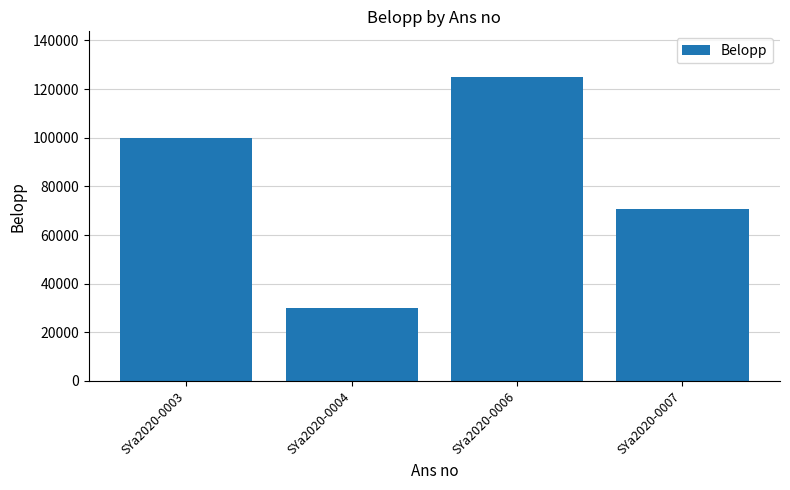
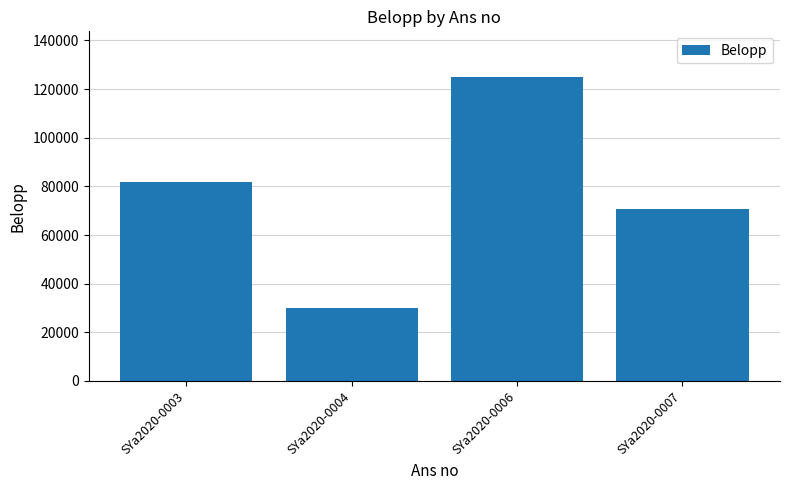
SYa2020-0003: 100000 -> 82000
